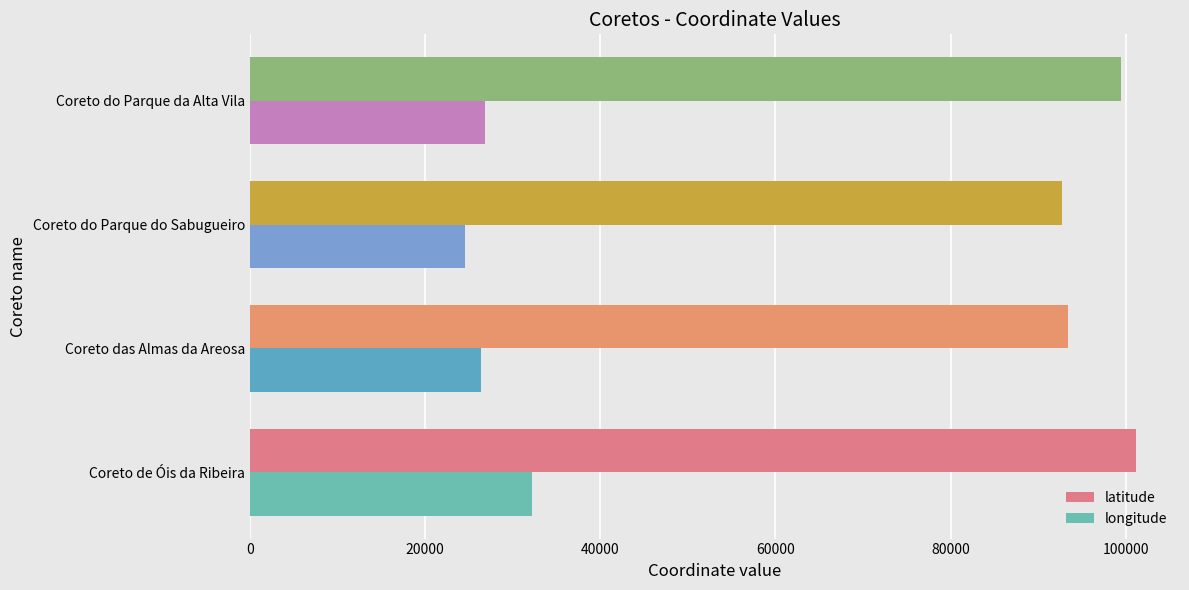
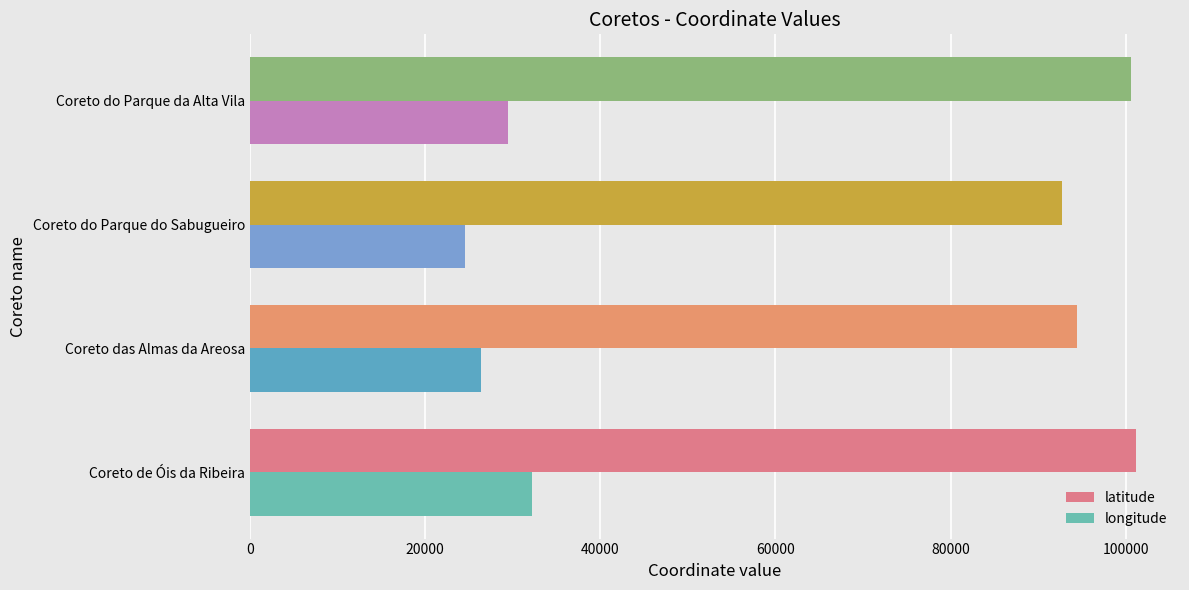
latitude, Coreto do Parque da Alta Vila: 99000 -> 101000
longitude, Coreto do Parque da Alta Vila: 27000 -> 29000
latitude, Coreto das Almas da Areosa: 93000 -> 94000
